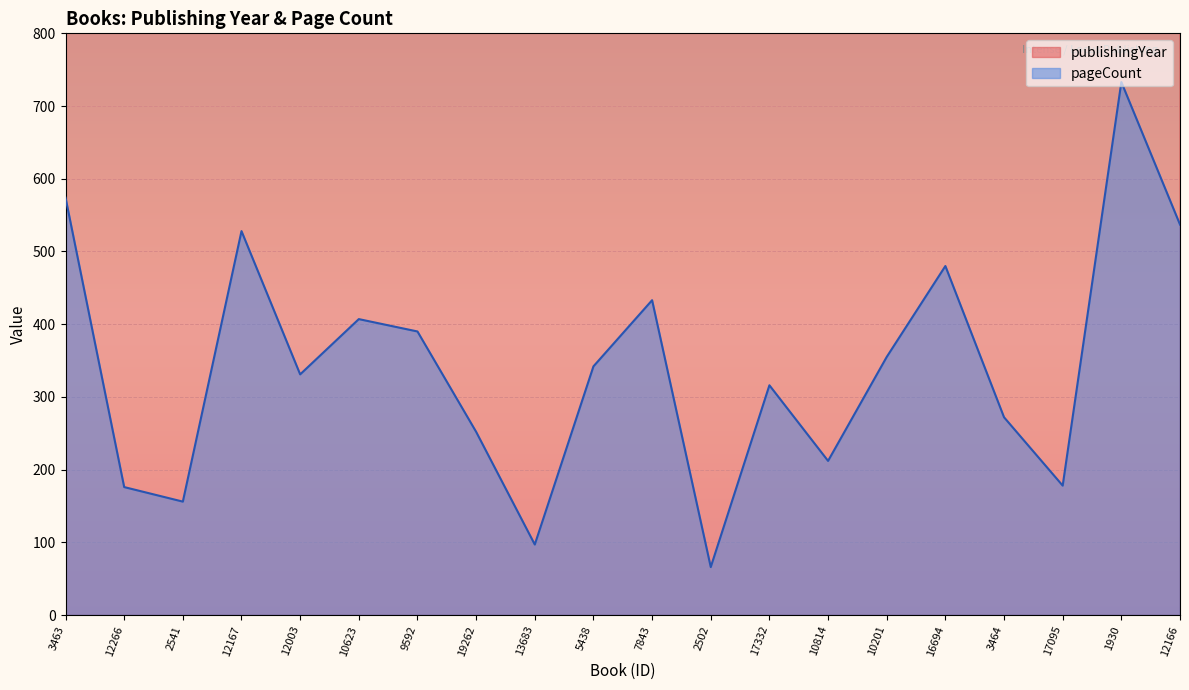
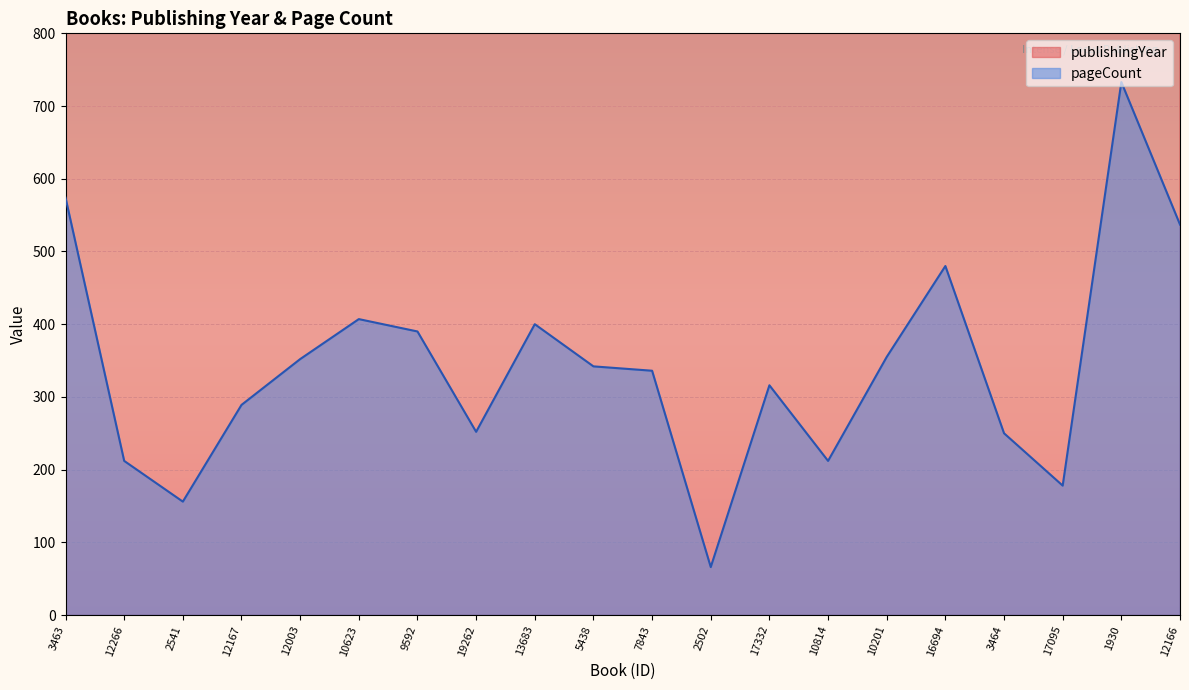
pageCount, 12266: 180 -> 210
pageCount, 12167: 530 -> 290
pageCount, 12003: 330 -> 350
pageCount, 13683: 100 -> 400
pageCount, 7843: 430 -> 340
pageCount, 3464: 270 -> 250
